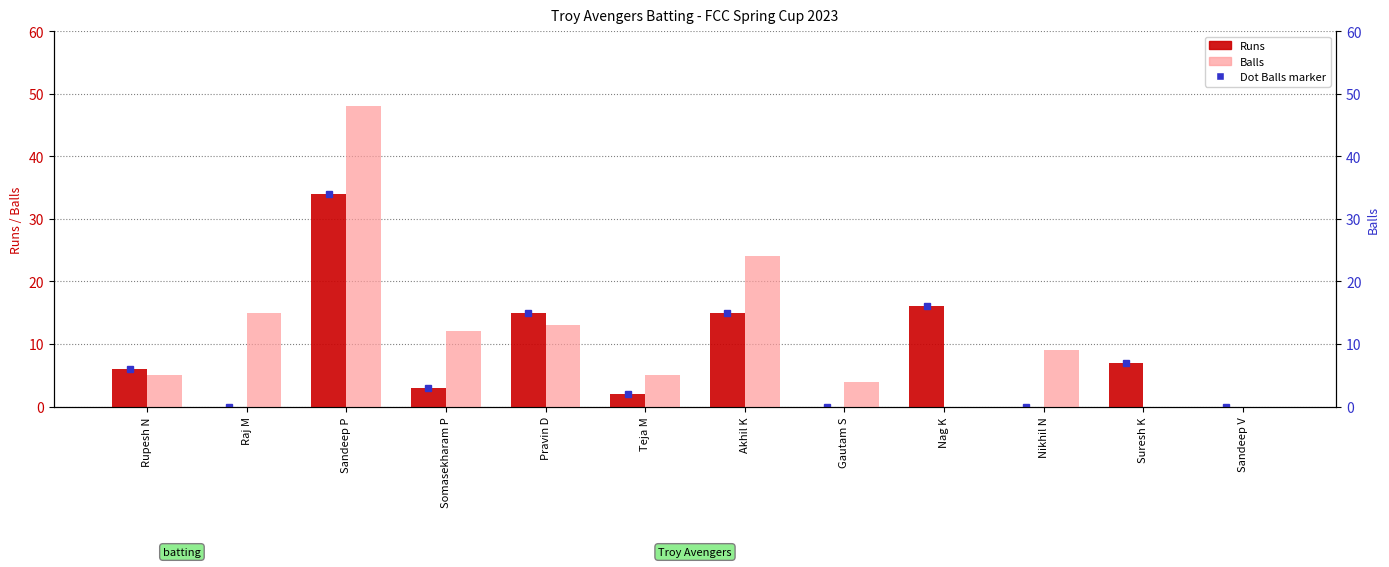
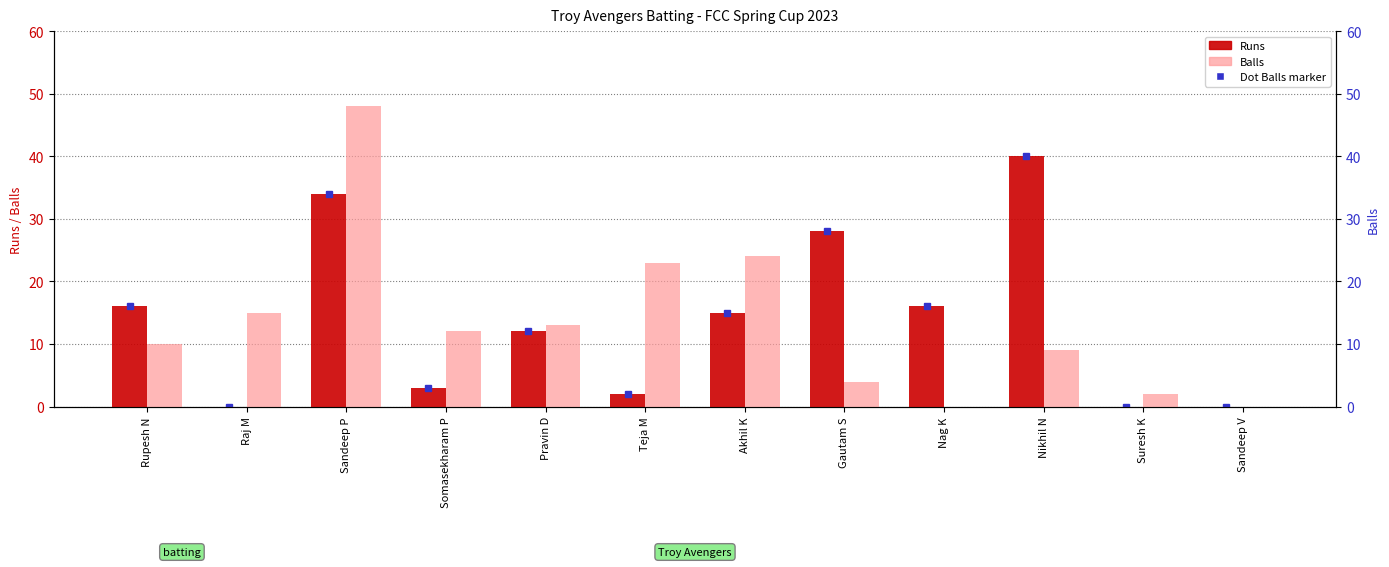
Runs, Rupesh N: 6 -> 16
Balls, Rupesh N: 5 -> 10
Runs, Pravin D: 15 -> 12
Balls, Teja M: 5 -> 23
Runs, Gautam S: 0 -> 28
Runs, Nikhil N: 0 -> 40
Runs, Suresh K: 7 -> 0
Balls, Suresh K: 0 -> 2
